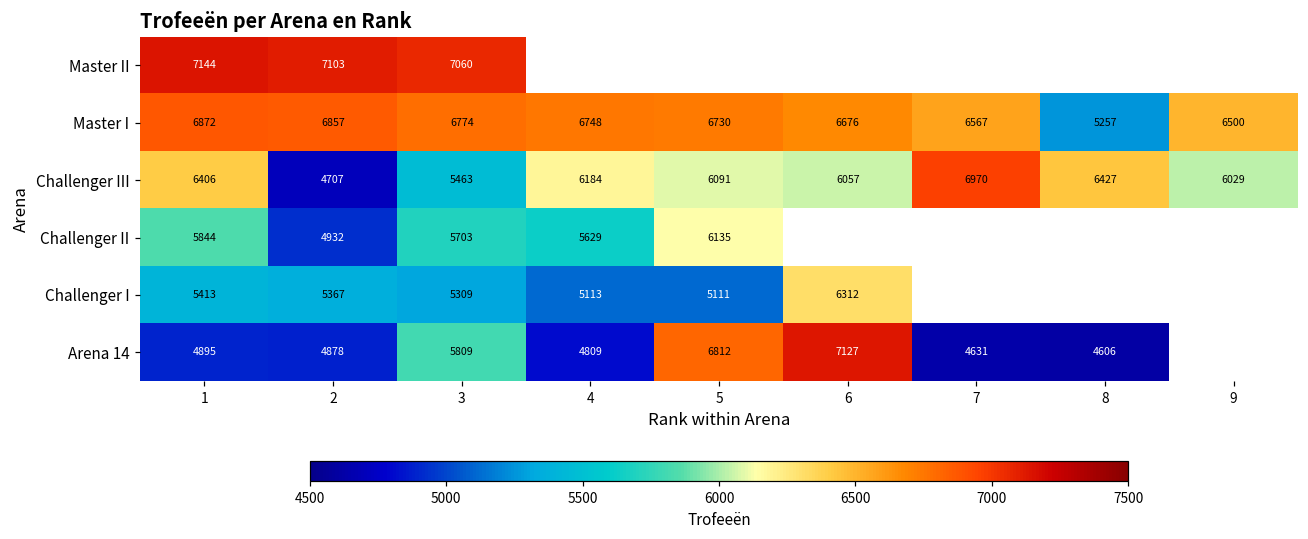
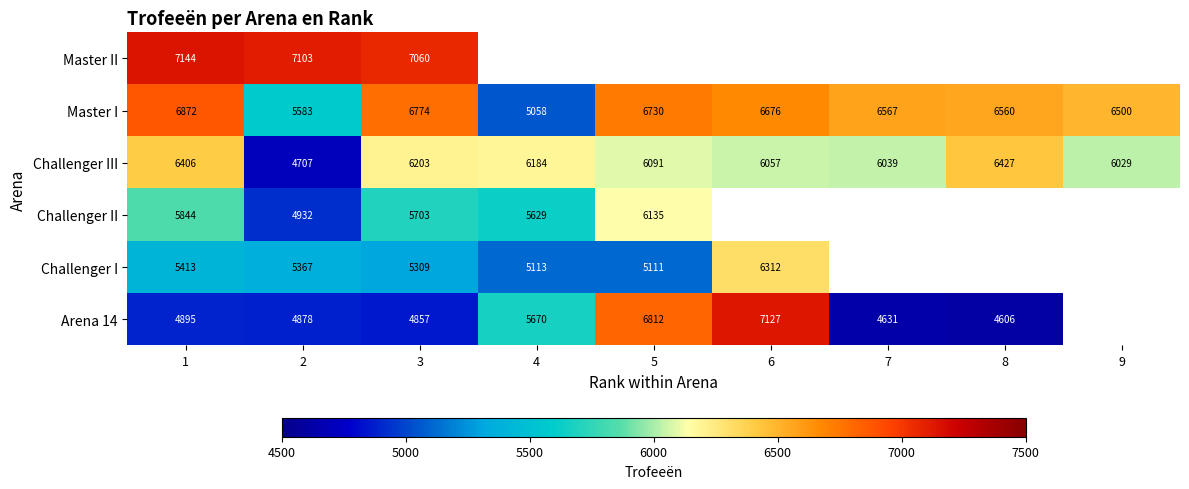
Master I, 2: 6857 -> 5583
Master I, 4: 6748 -> 5058
Master I, 8: 5257 -> 6560
Challenger III, 3: 5463 -> 6203
Challenger III, 7: 6970 -> 6039
Arena 14, 3: 5809 -> 4857
Arena 14, 4: 4809 -> 5670
